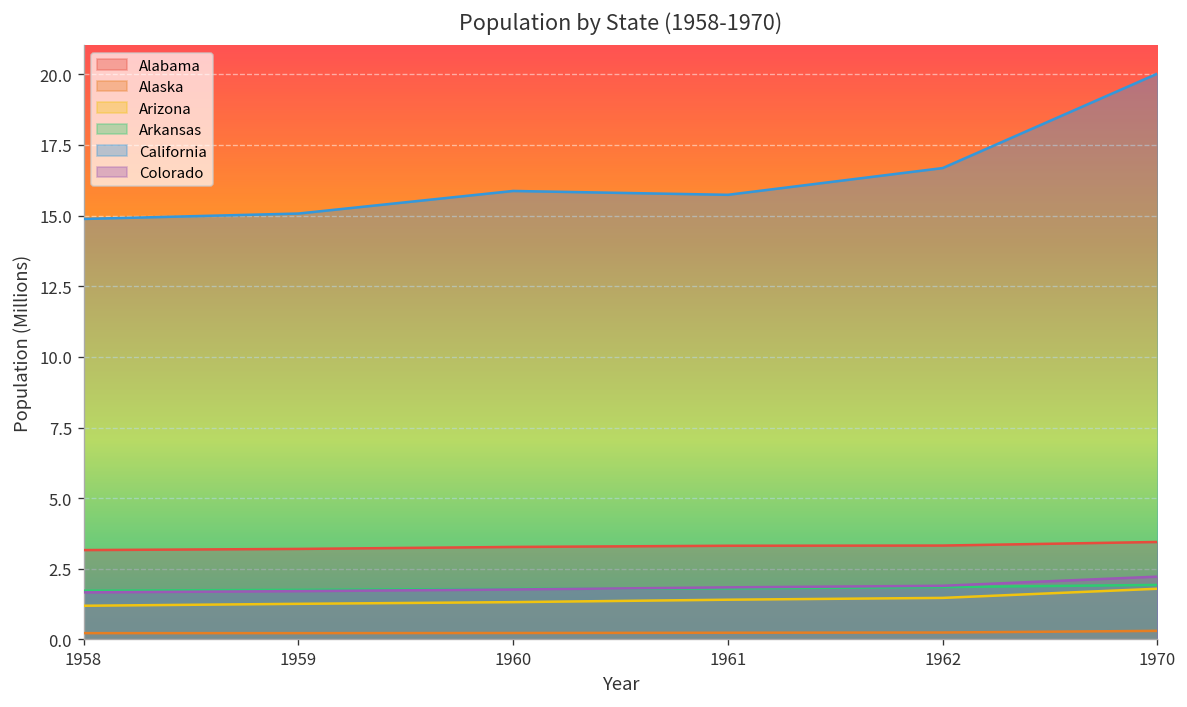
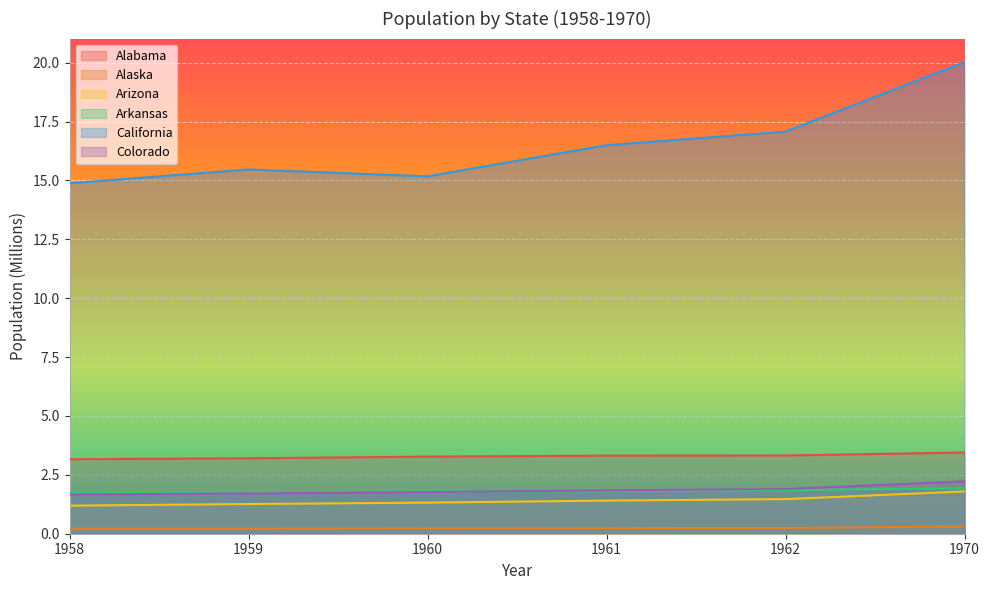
California, 1959: 15.1 -> 15.5
California, 1960: 15.9 -> 15.2
California, 1961: 15.7 -> 16.5
California, 1962: 16.7 -> 17.1
